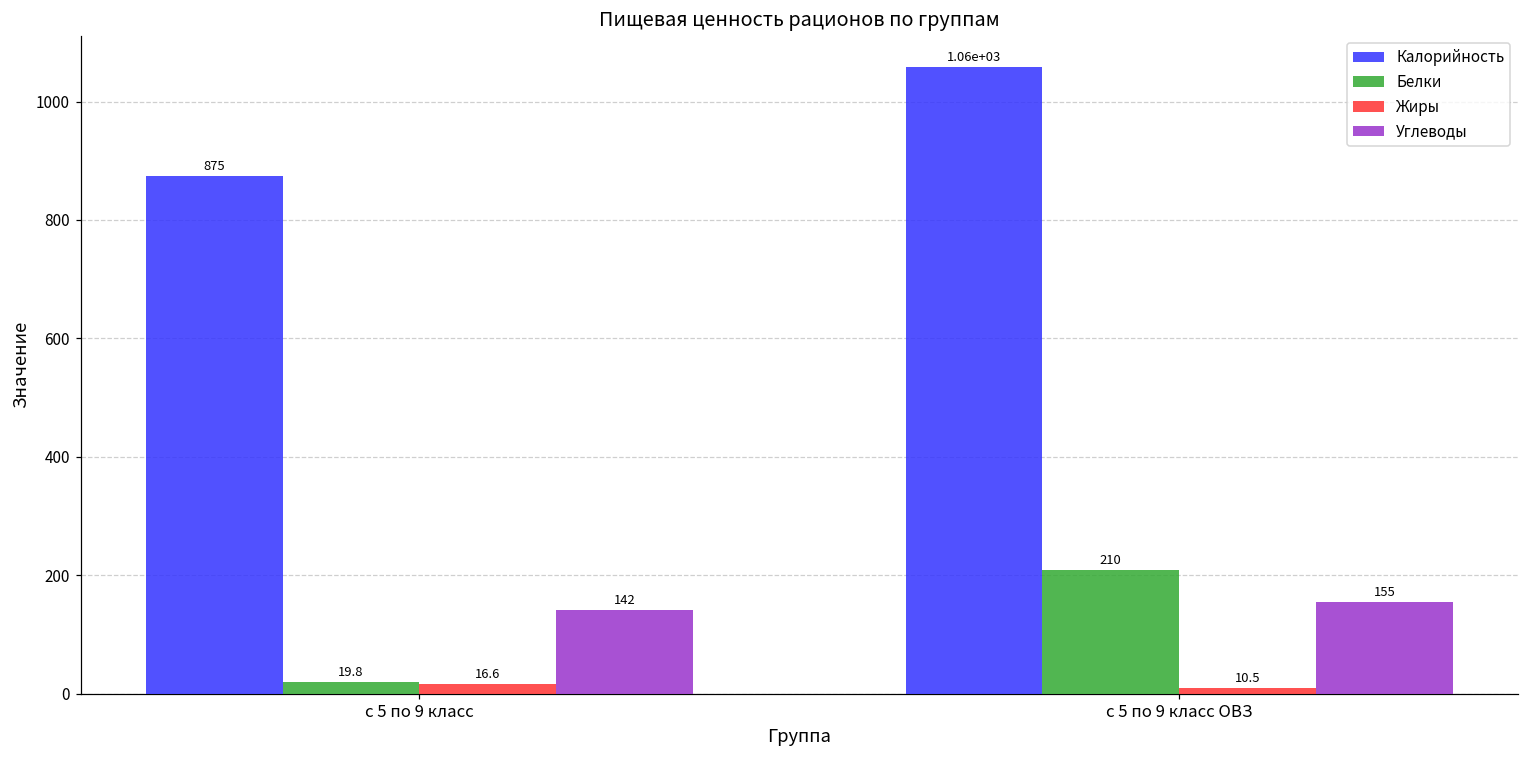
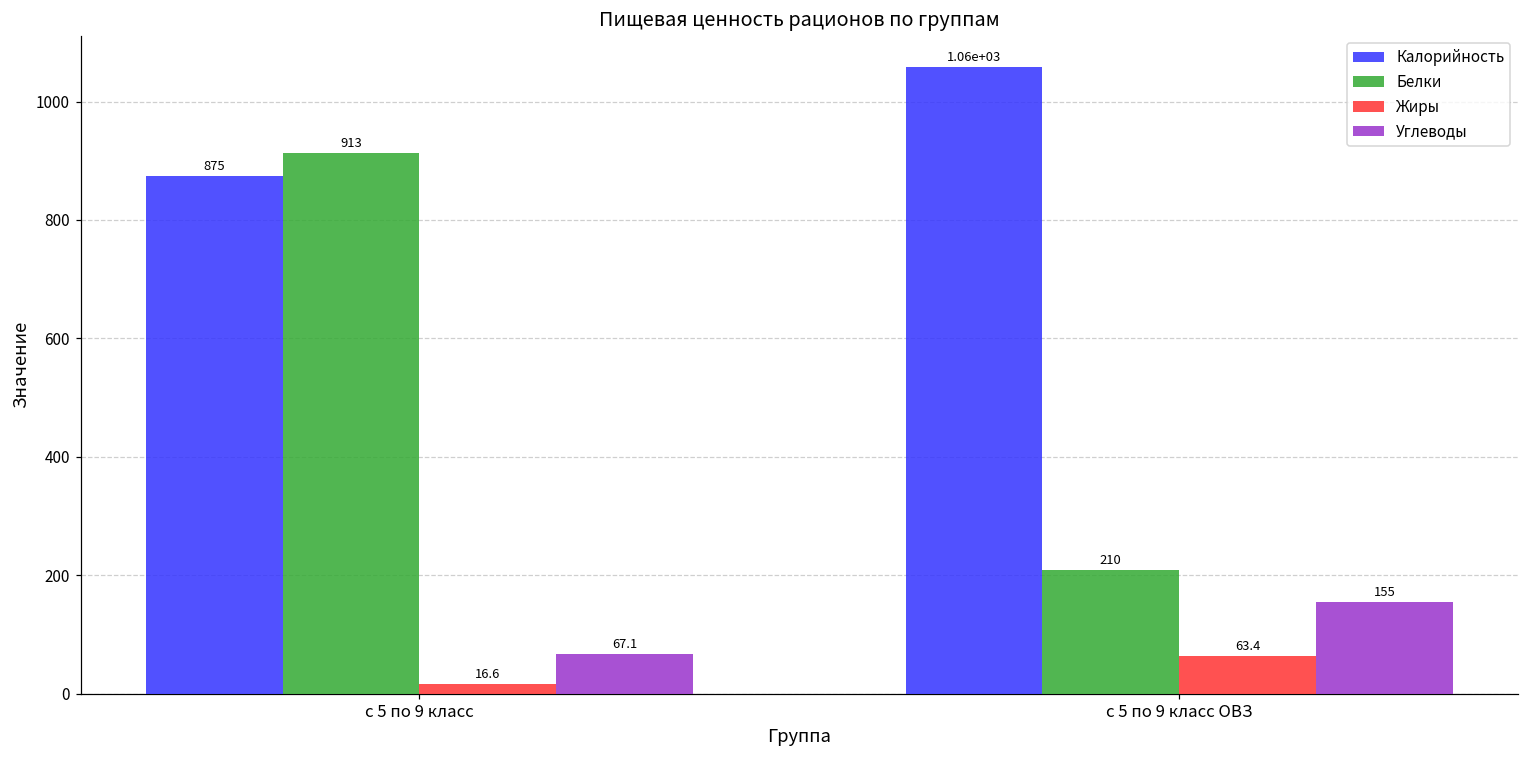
Белки, с 5 по 9 класс: 19.8 -> 913
Углеводы, с 5 по 9 класс: 142 -> 67.1
Жиры, с 5 по 9 класс ОВЗ: 10.5 -> 63.4
